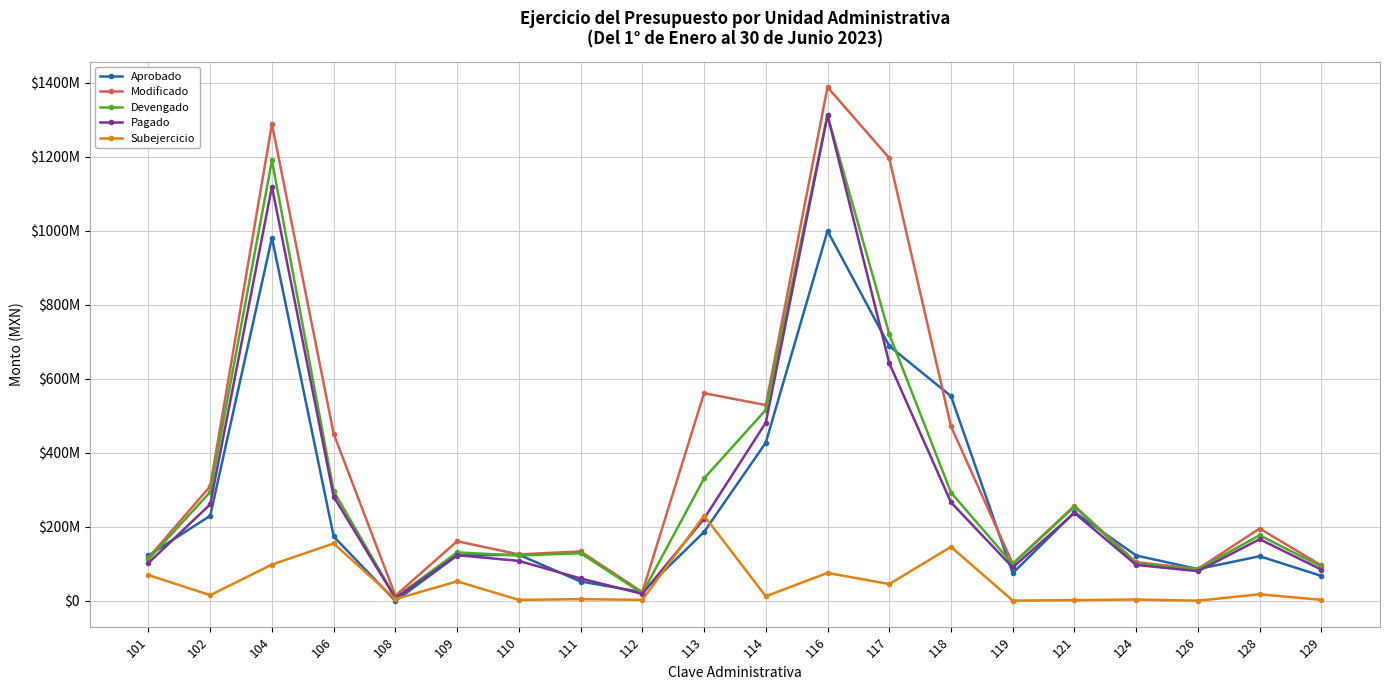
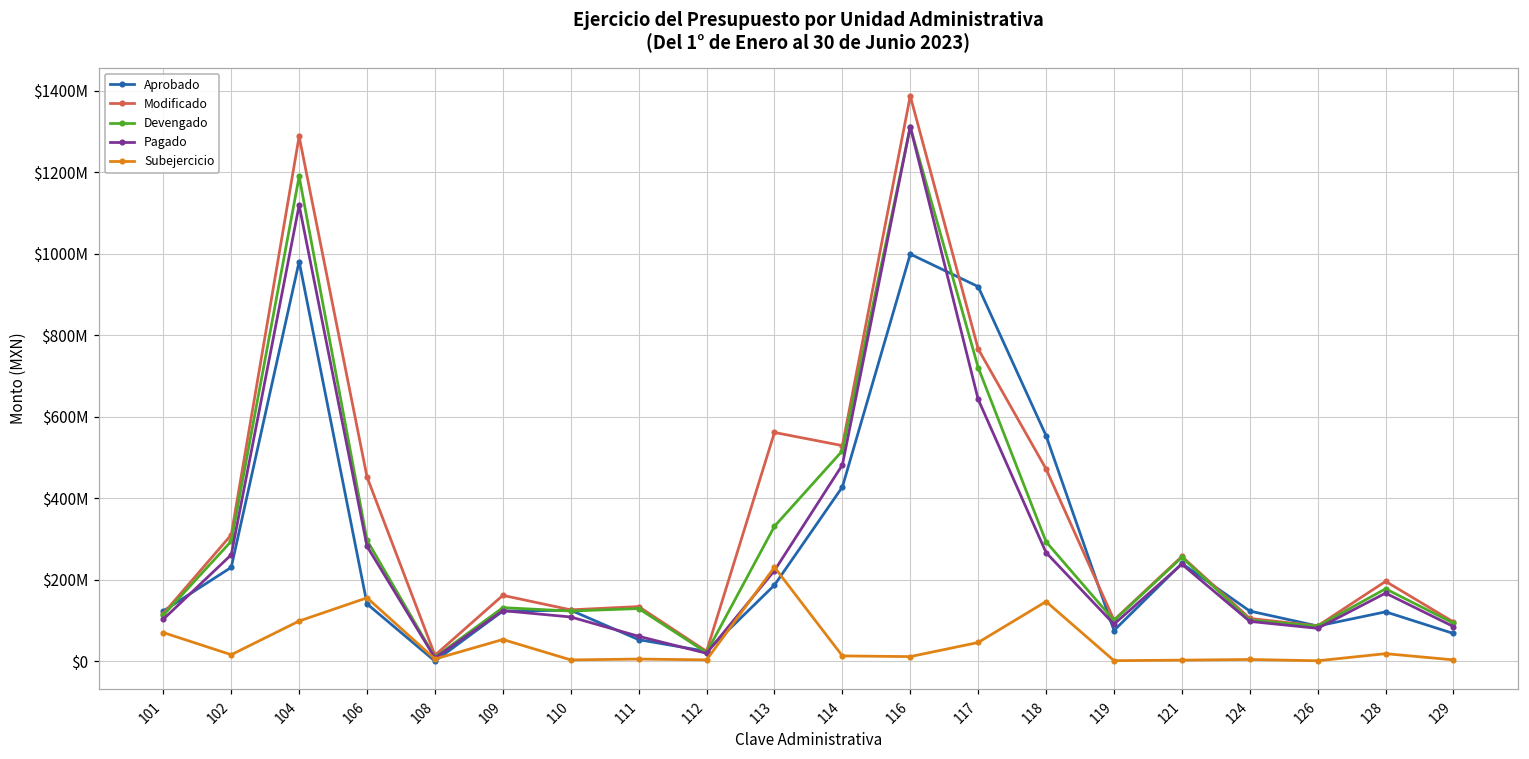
Aprobado, 106: $170000000 -> $140000000
Subejercicio, 116: $80000000 -> $10000000
Aprobado, 117: $690000000 -> $920000000
Modificado, 117: $1200000000 -> $770000000
